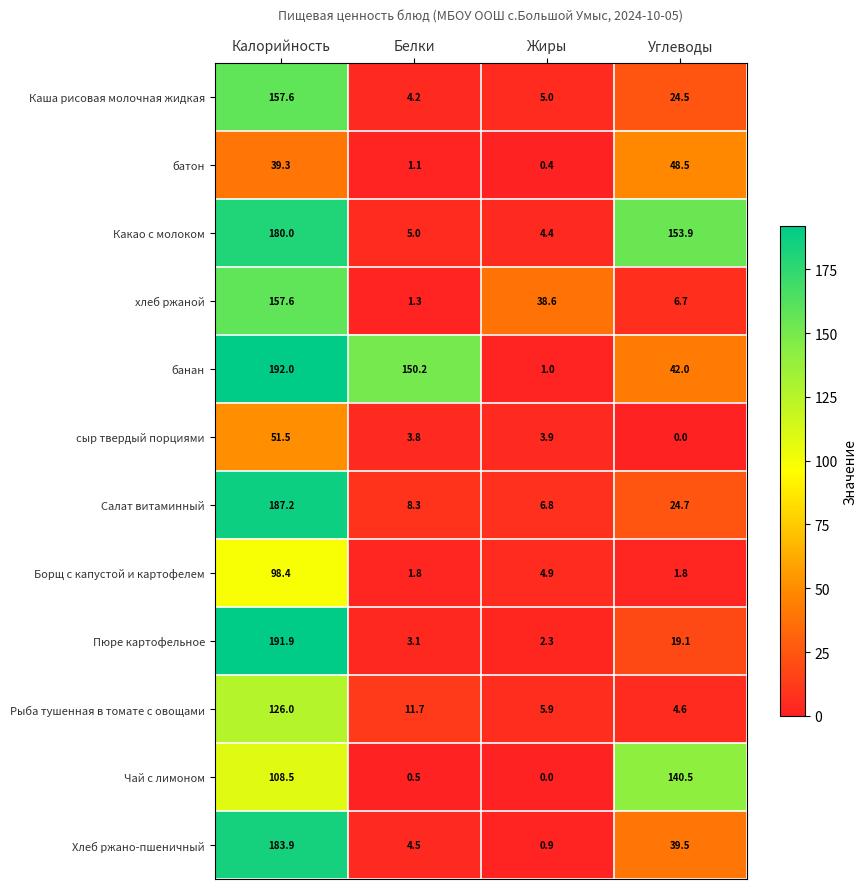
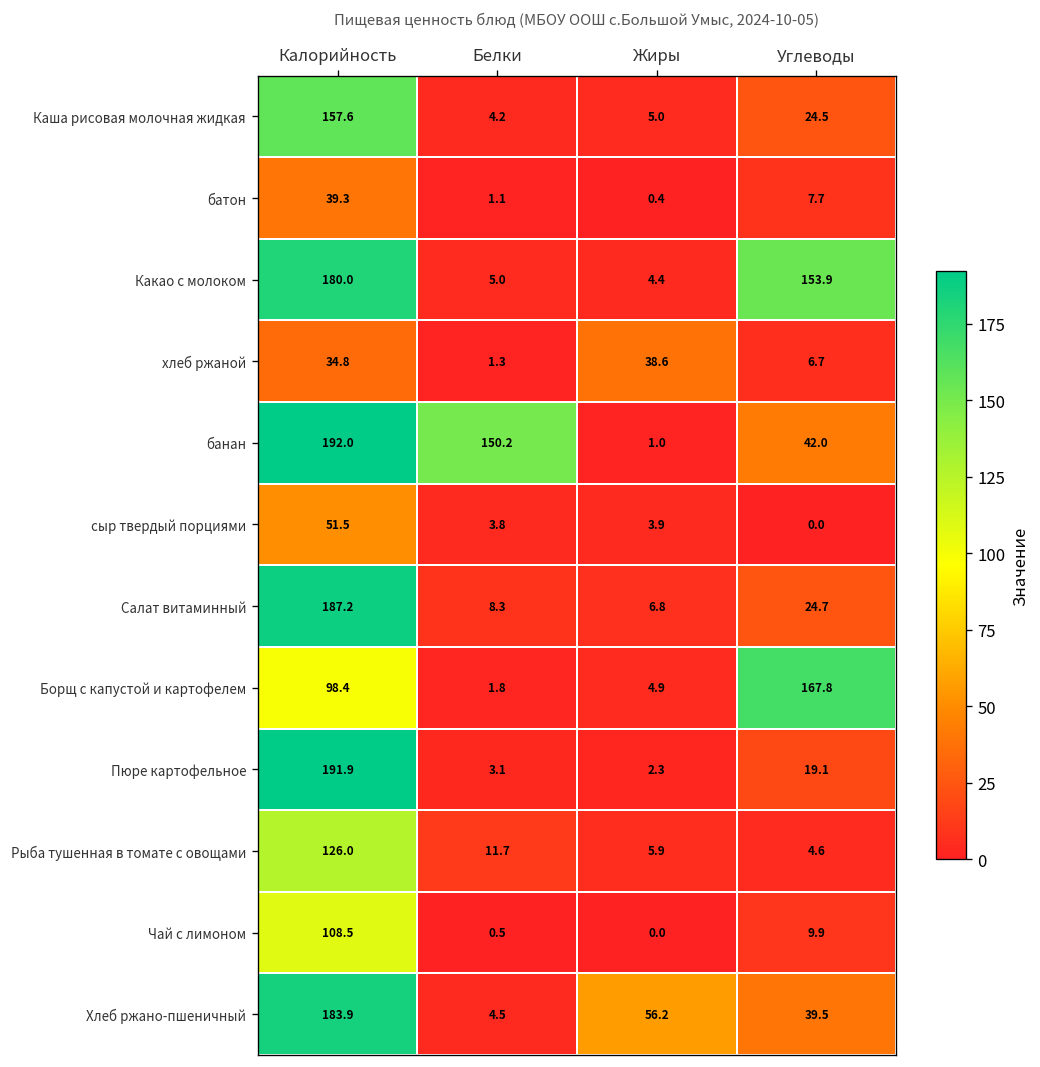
батон, Углеводы: 48.5 -> 7.7
хлеб ржаной, Калорийность: 157.6 -> 34.8
Борщ с капустой и картофелем, Углеводы: 1.8 -> 167.8
Чай с лимоном, Углеводы: 140.5 -> 9.9
Хлеб ржано-пшеничный, Жиры: 0.9 -> 56.2
